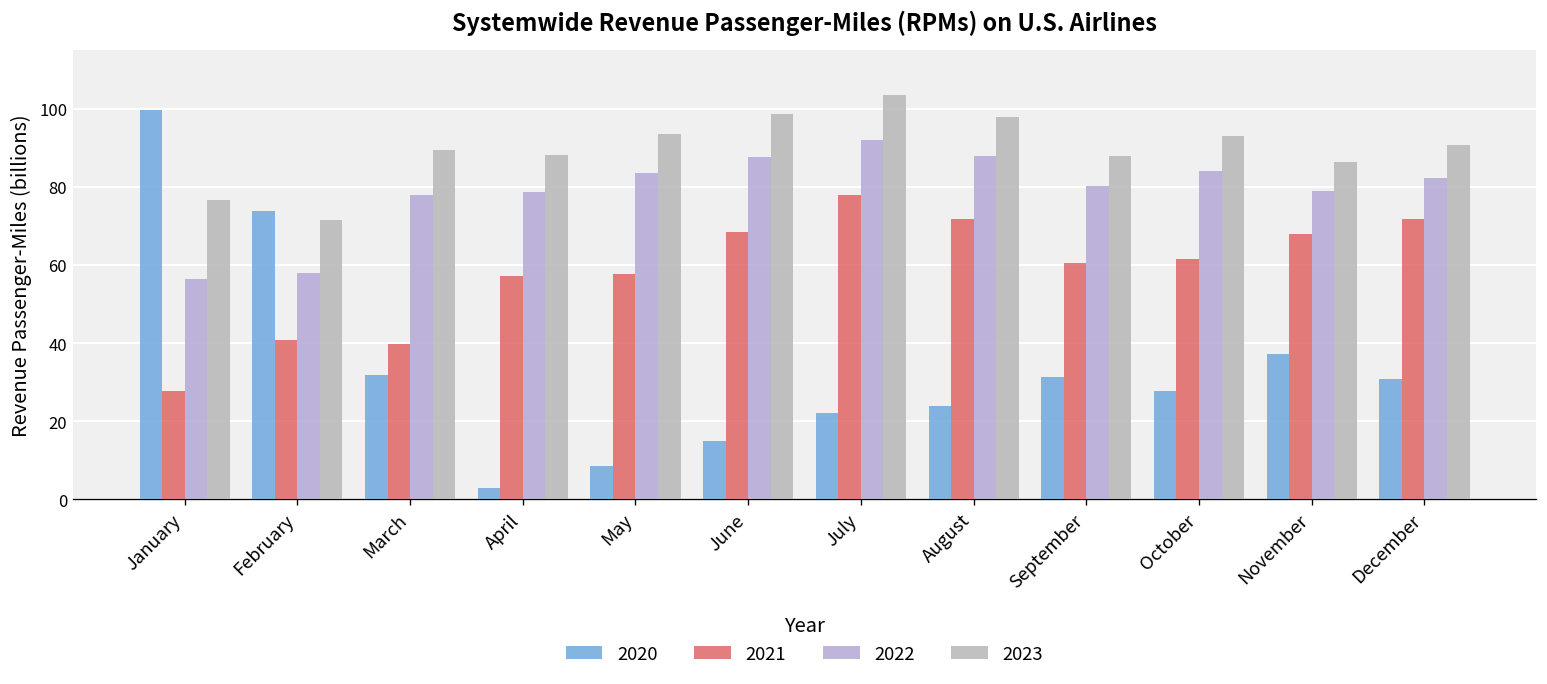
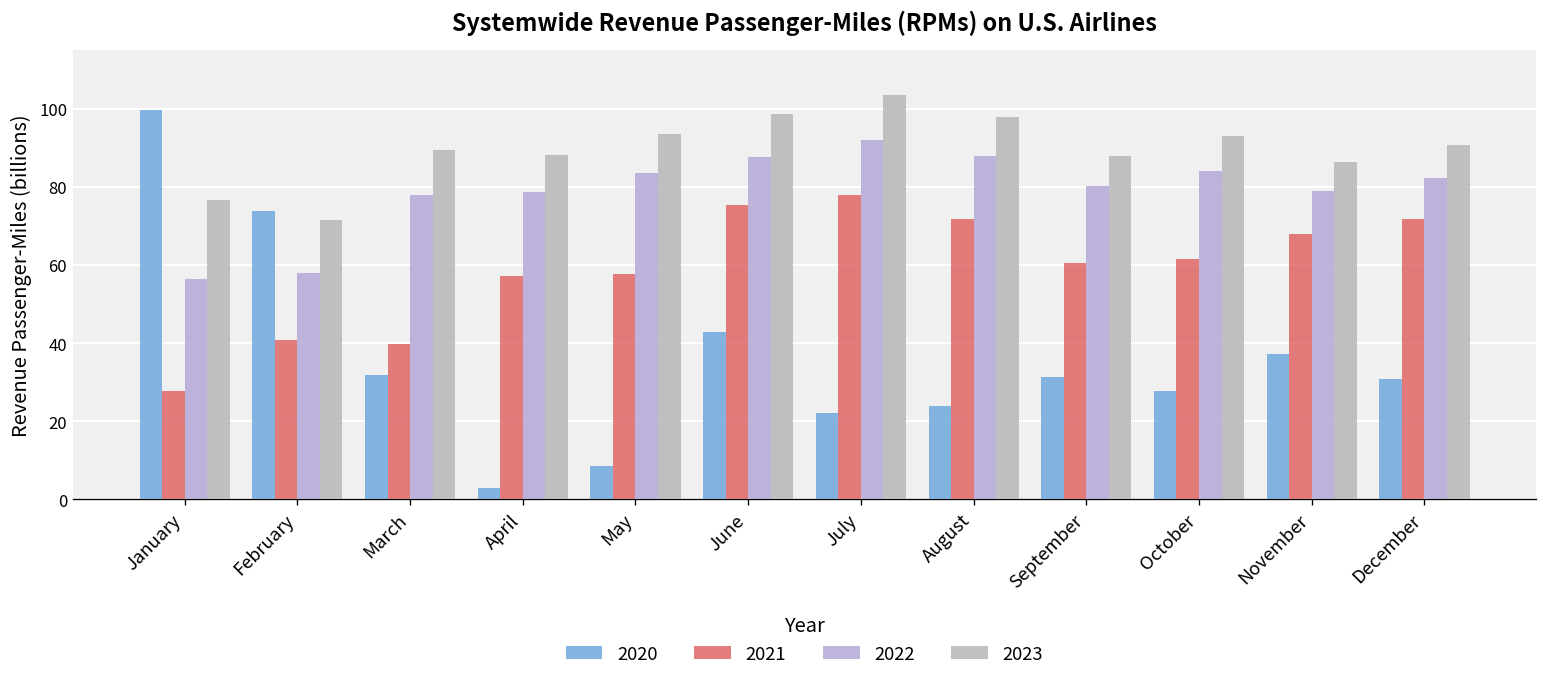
2020, June: 15 -> 43
2021, June: 69 -> 75
